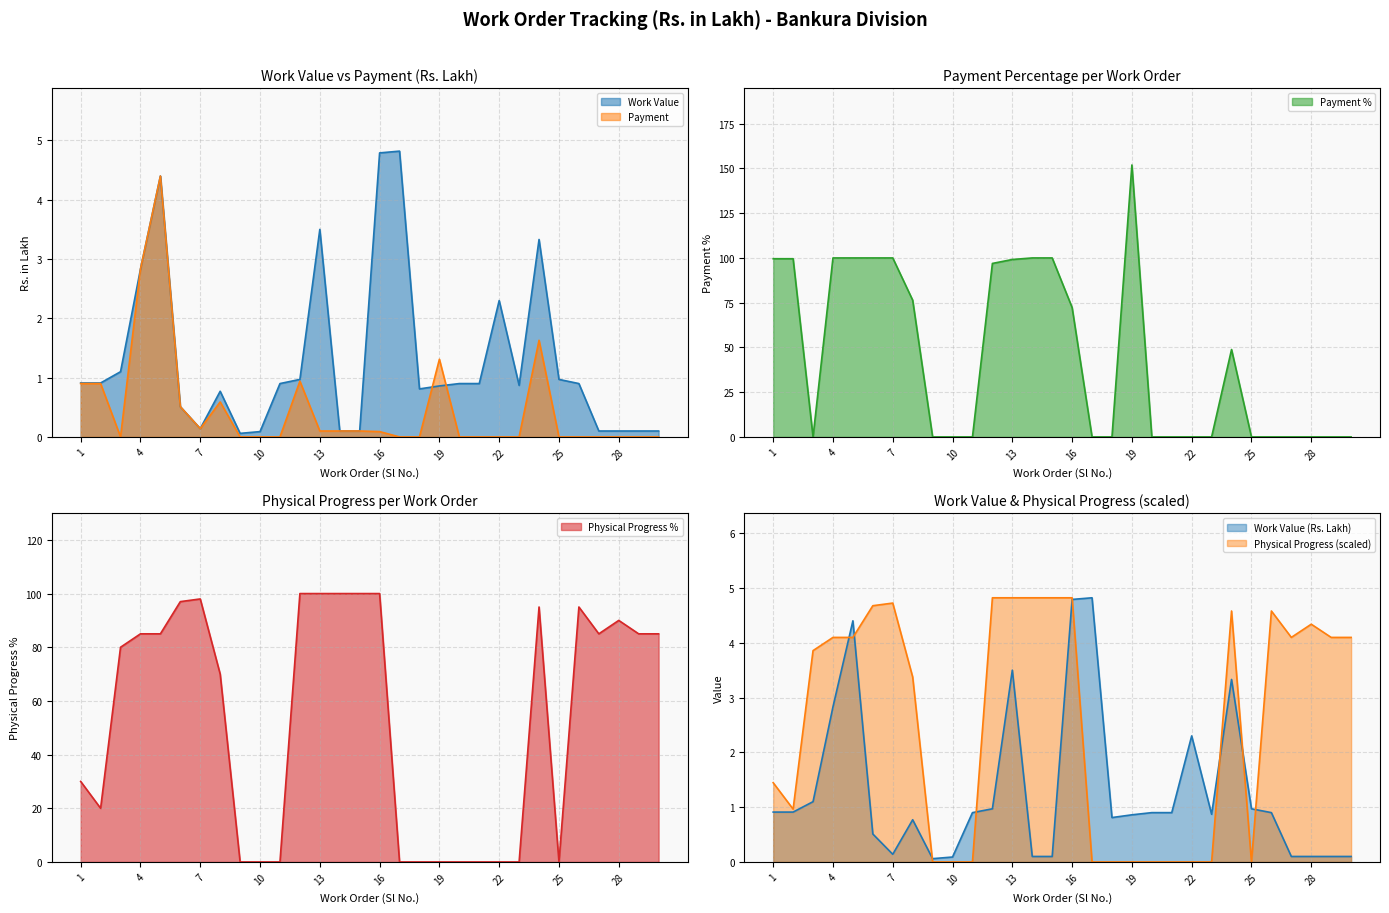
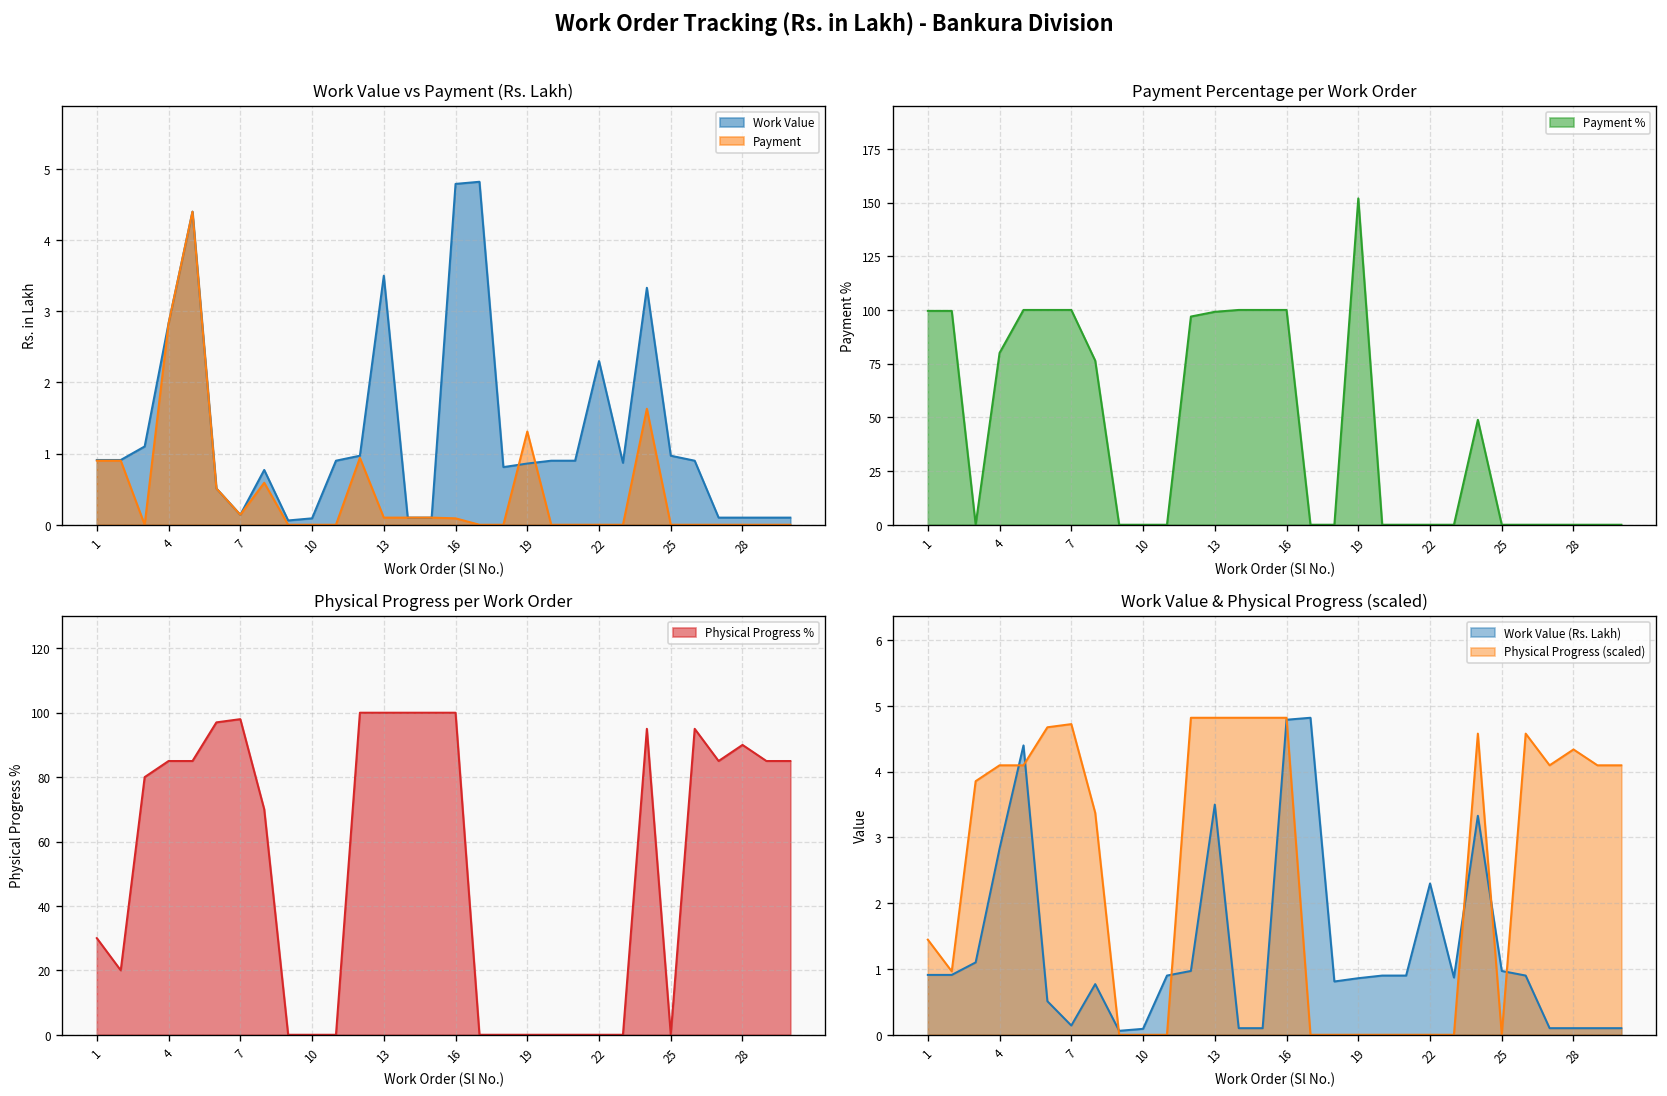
Payment Percentage per Work Order, 4: 100 -> 80
Payment Percentage per Work Order, 16: 72 -> 100
